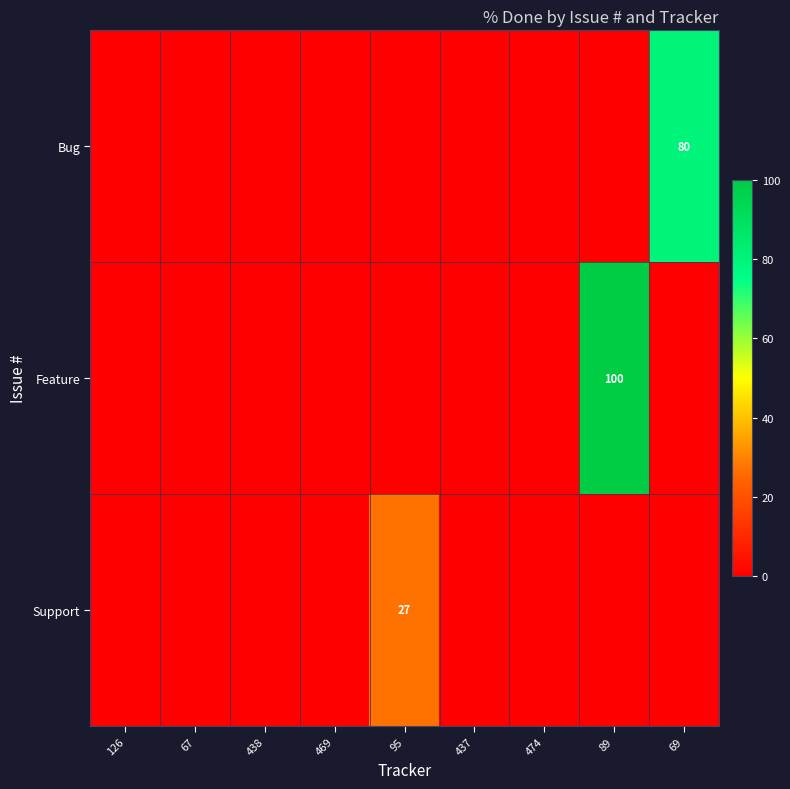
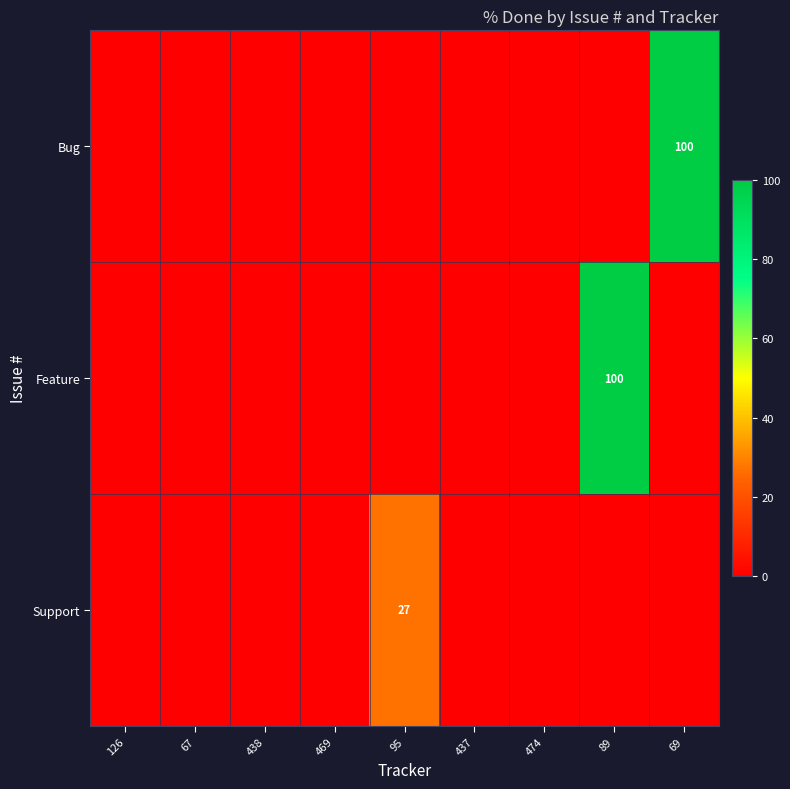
Bug, 69: 80 -> 100
